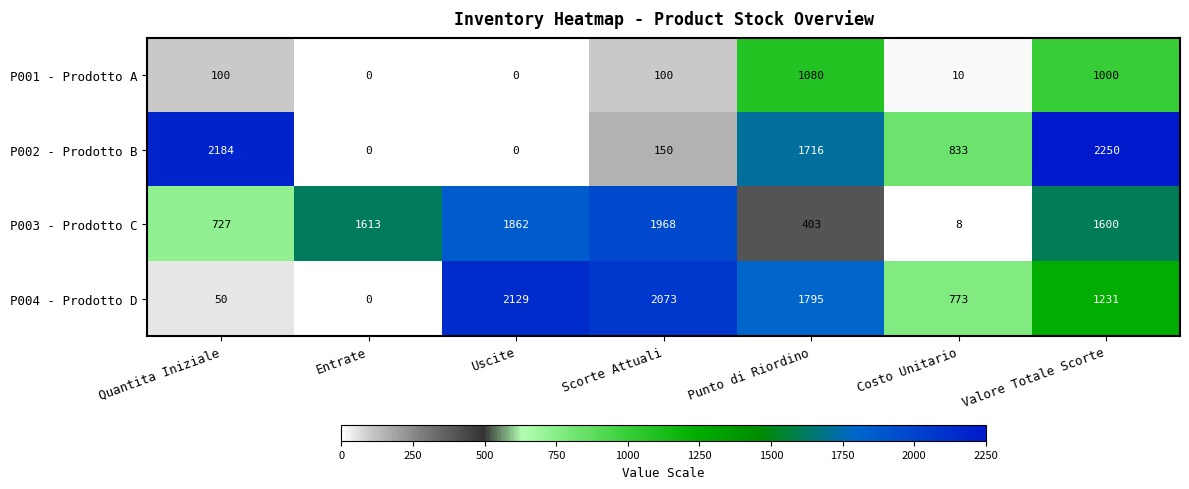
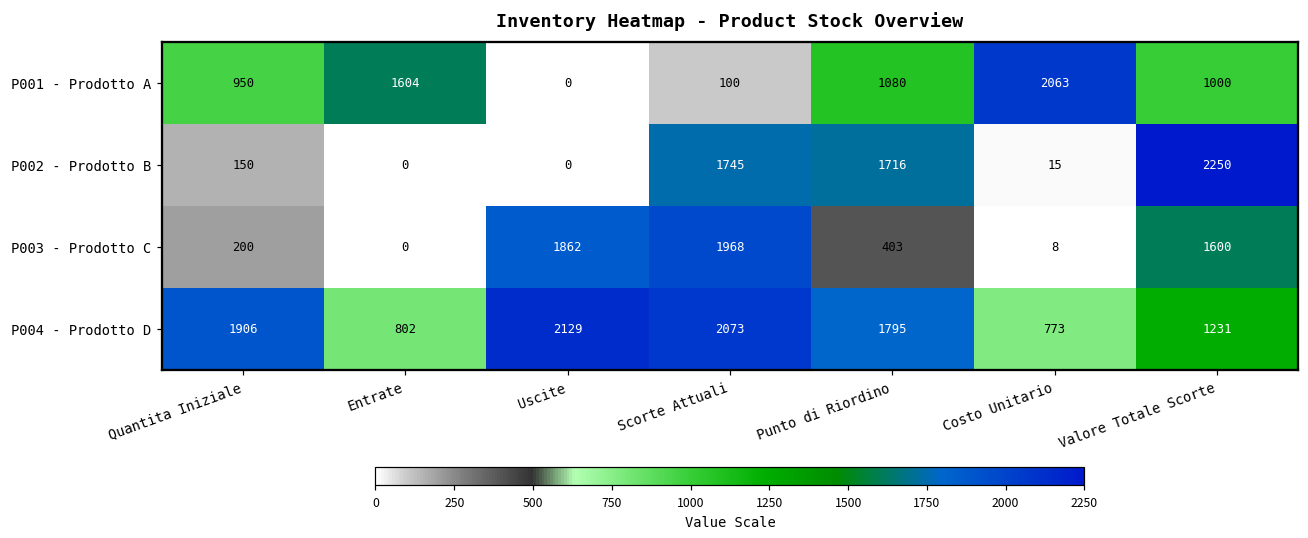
P001 - Prodotto A, Quantita Iniziale: 100 -> 950
P001 - Prodotto A, Entrate: 0 -> 1604
P001 - Prodotto A, Costo Unitario: 10 -> 2063
P002 - Prodotto B, Quantita Iniziale: 2184 -> 150
P002 - Prodotto B, Scorte Attuali: 150 -> 1745
P002 - Prodotto B, Costo Unitario: 833 -> 15
P003 - Prodotto C, Quantita Iniziale: 727 -> 200
P003 - Prodotto C, Entrate: 1613 -> 0
P004 - Prodotto D, Quantita Iniziale: 50 -> 1906
P004 - Prodotto D, Entrate: 0 -> 802
